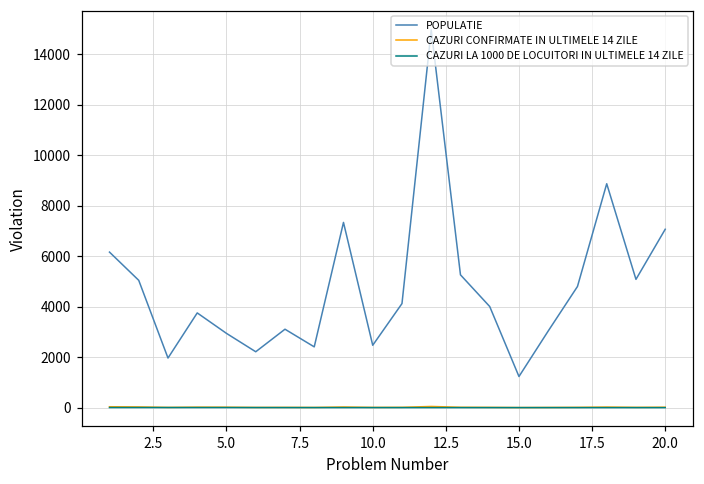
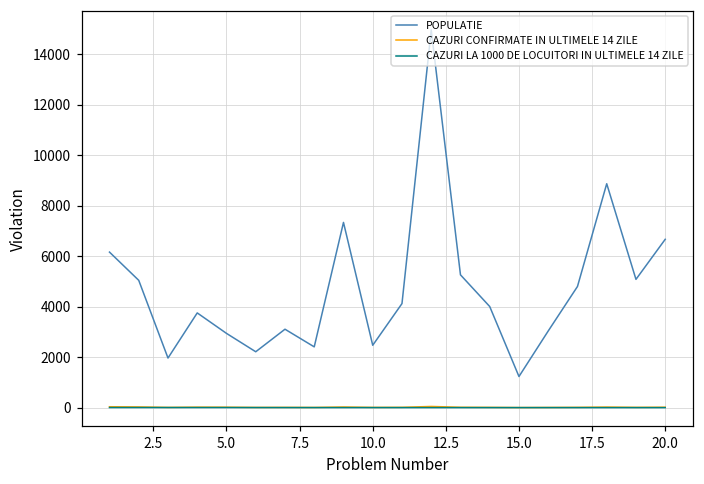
POPULATIE, 20.0: 7100 -> 6700
